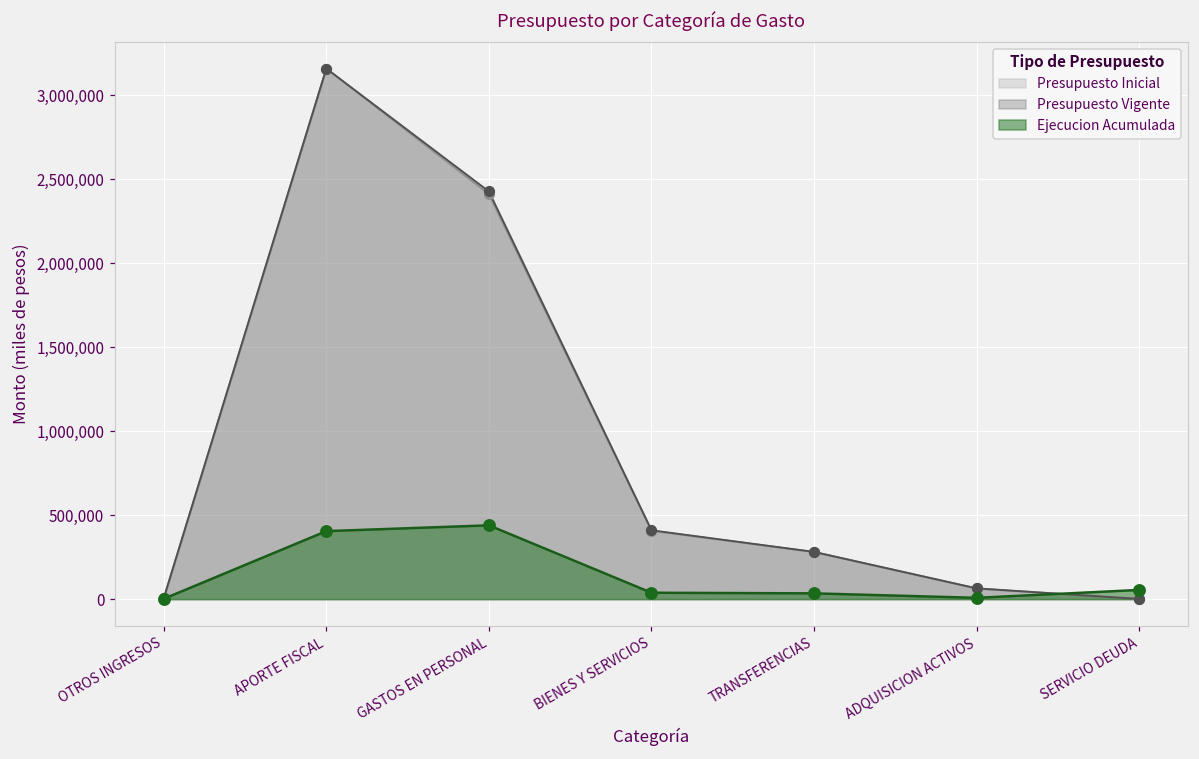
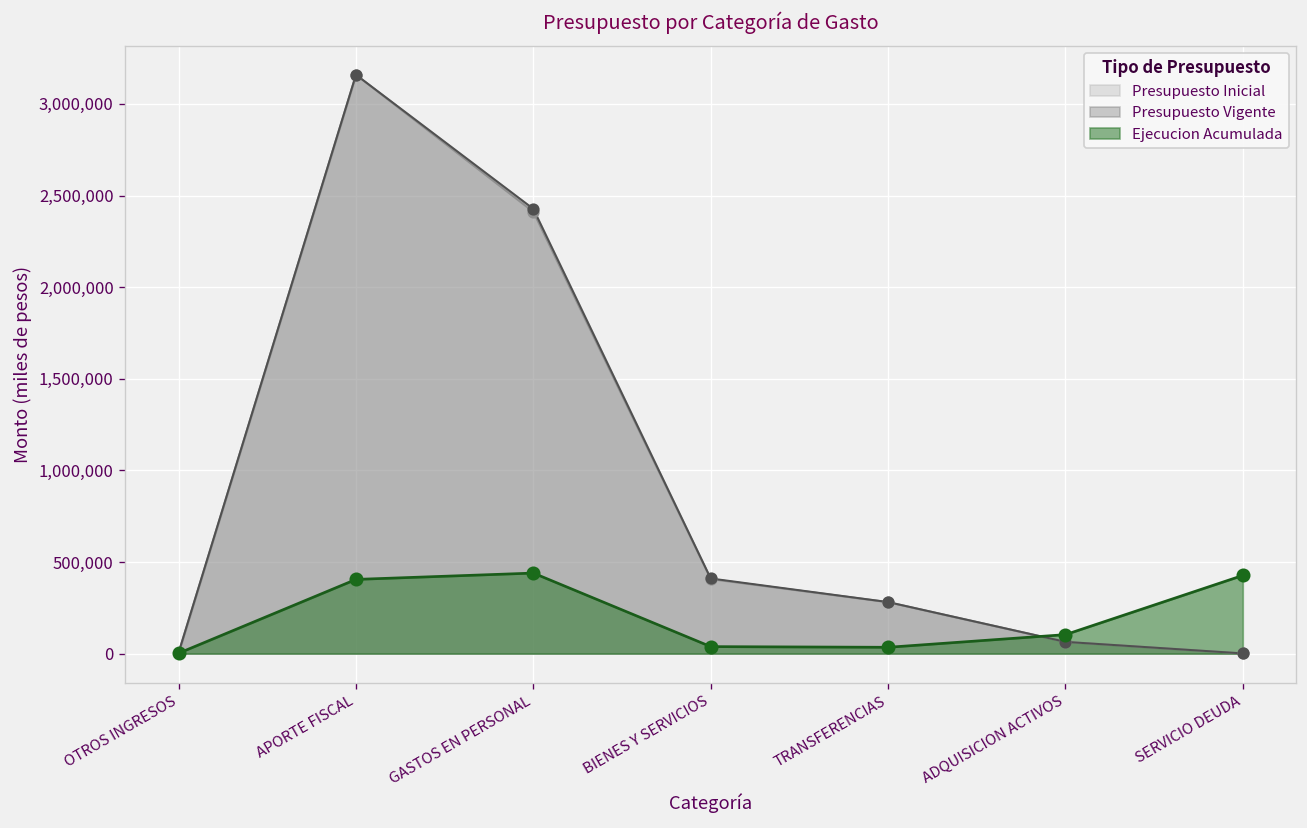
Ejecucion Acumulada, ADQUISICION ACTIVOS: 10,000 -> 100,000
Ejecucion Acumulada, SERVICIO DEUDA: 50,000 -> 430,000
